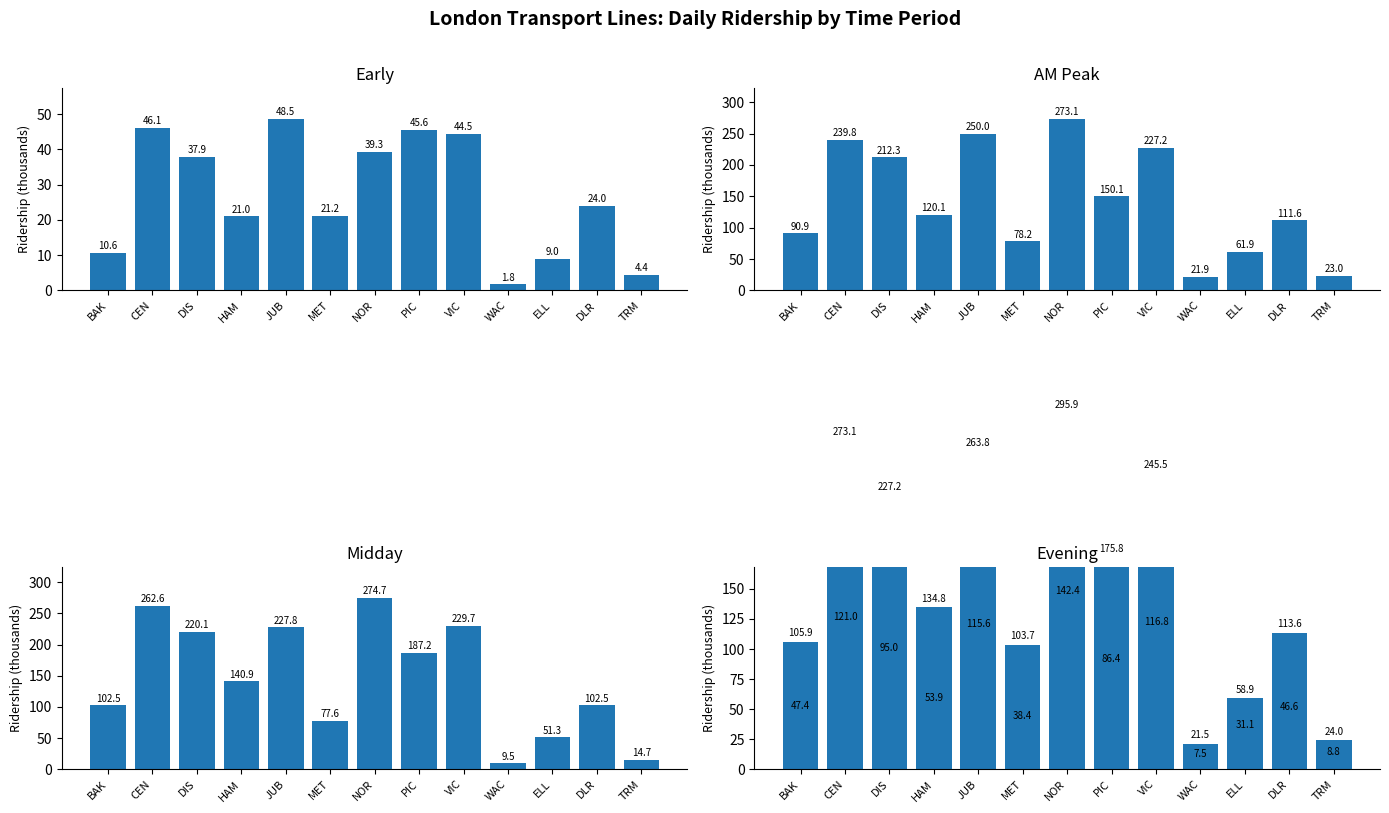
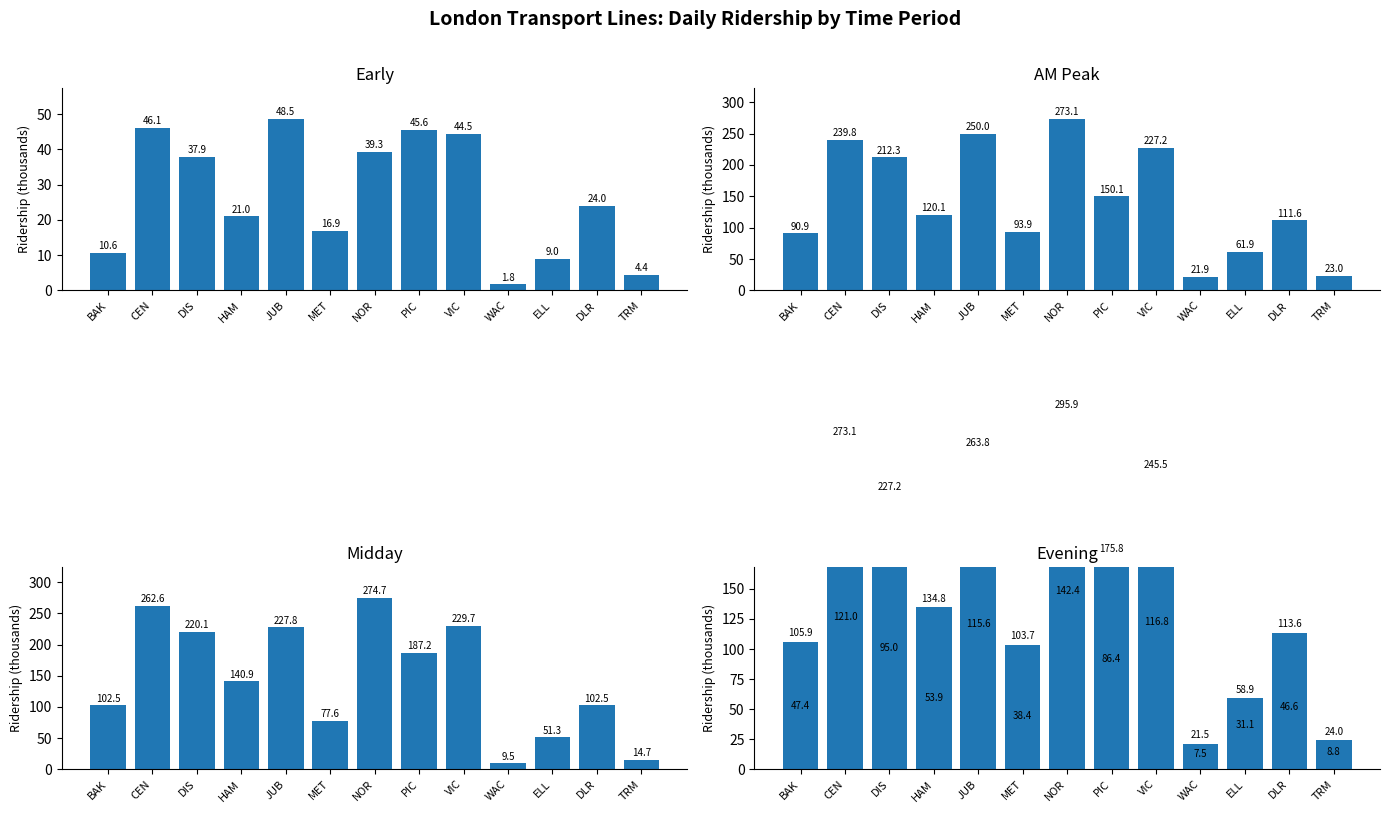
Early, MET: 21.2 -> 16.9
AM Peak, MET: 78.2 -> 93.9
